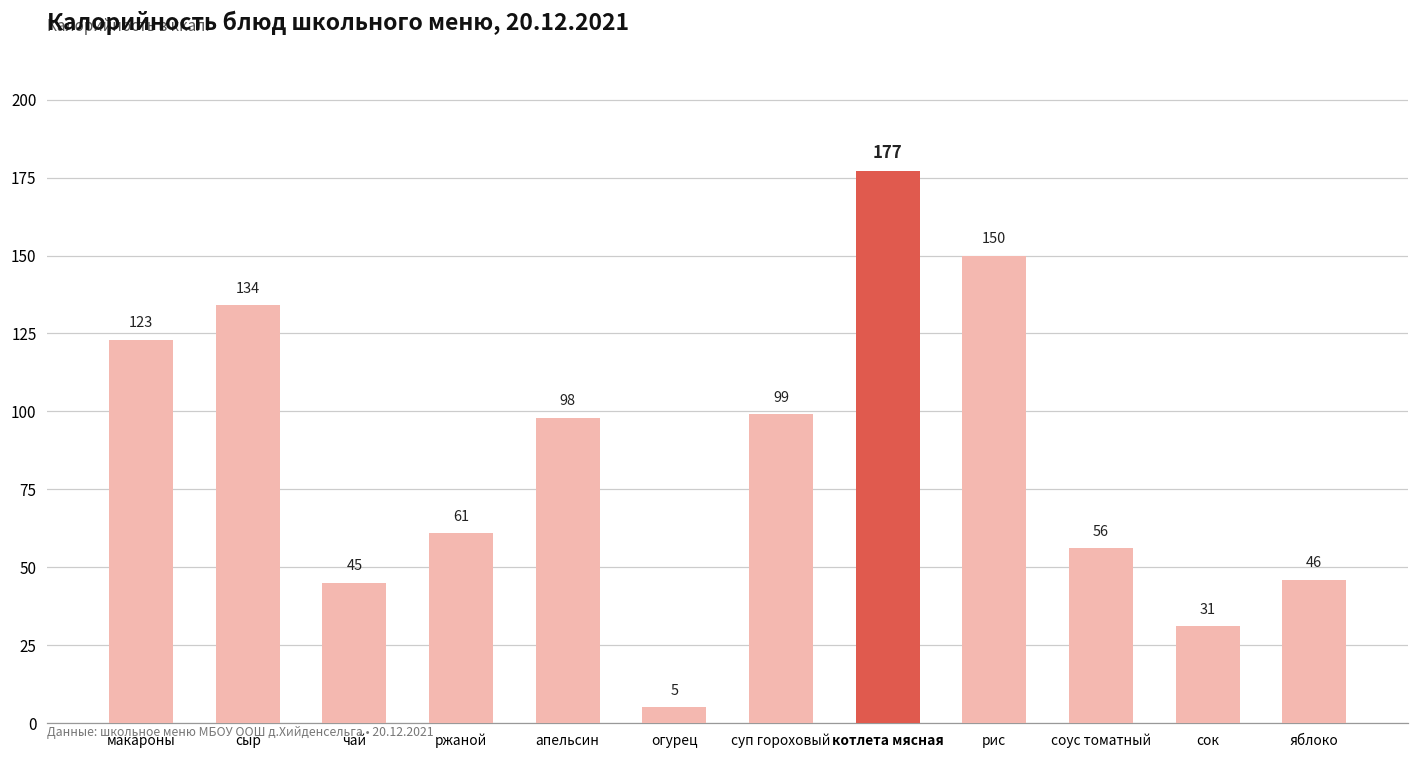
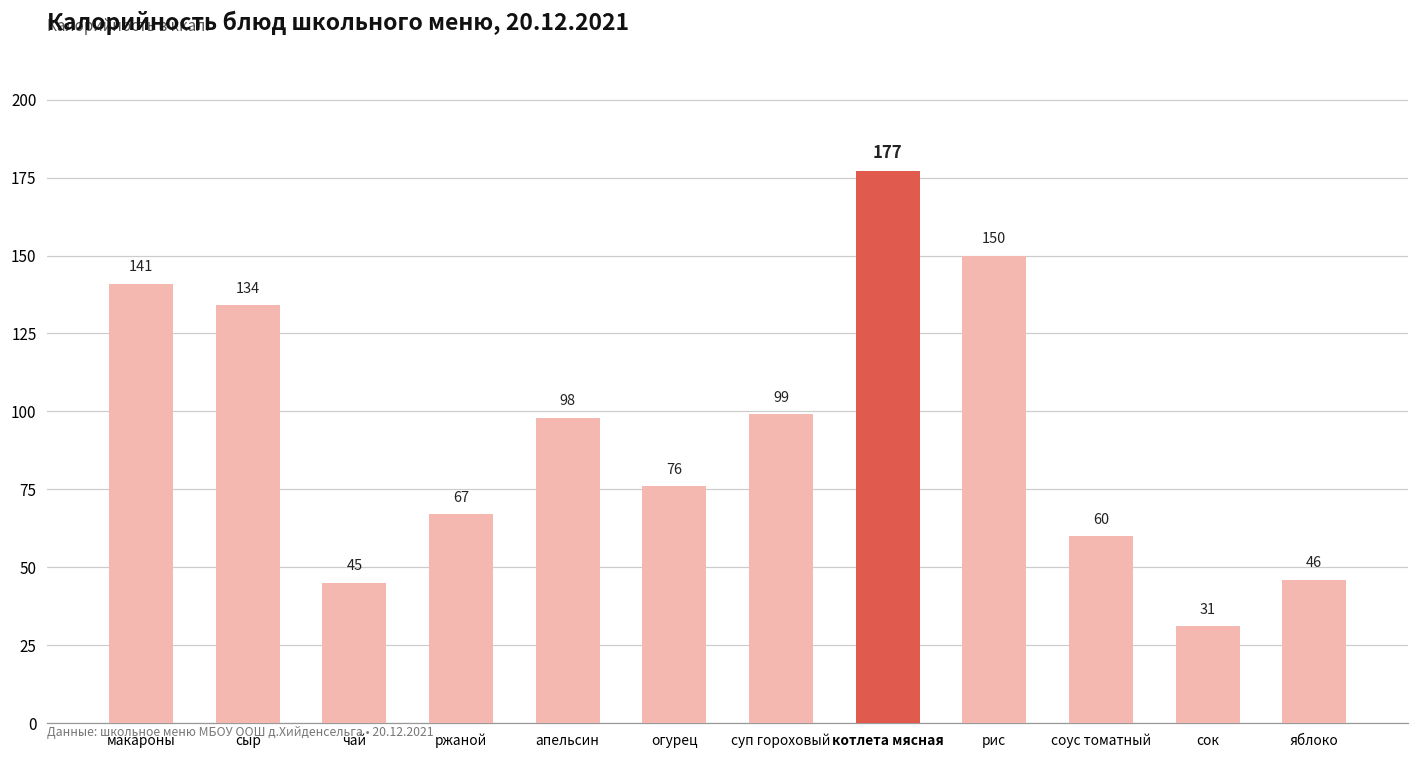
макароны: 123 -> 141
ржаной: 61 -> 67
огурец: 5 -> 76
соус томатный: 56 -> 60
